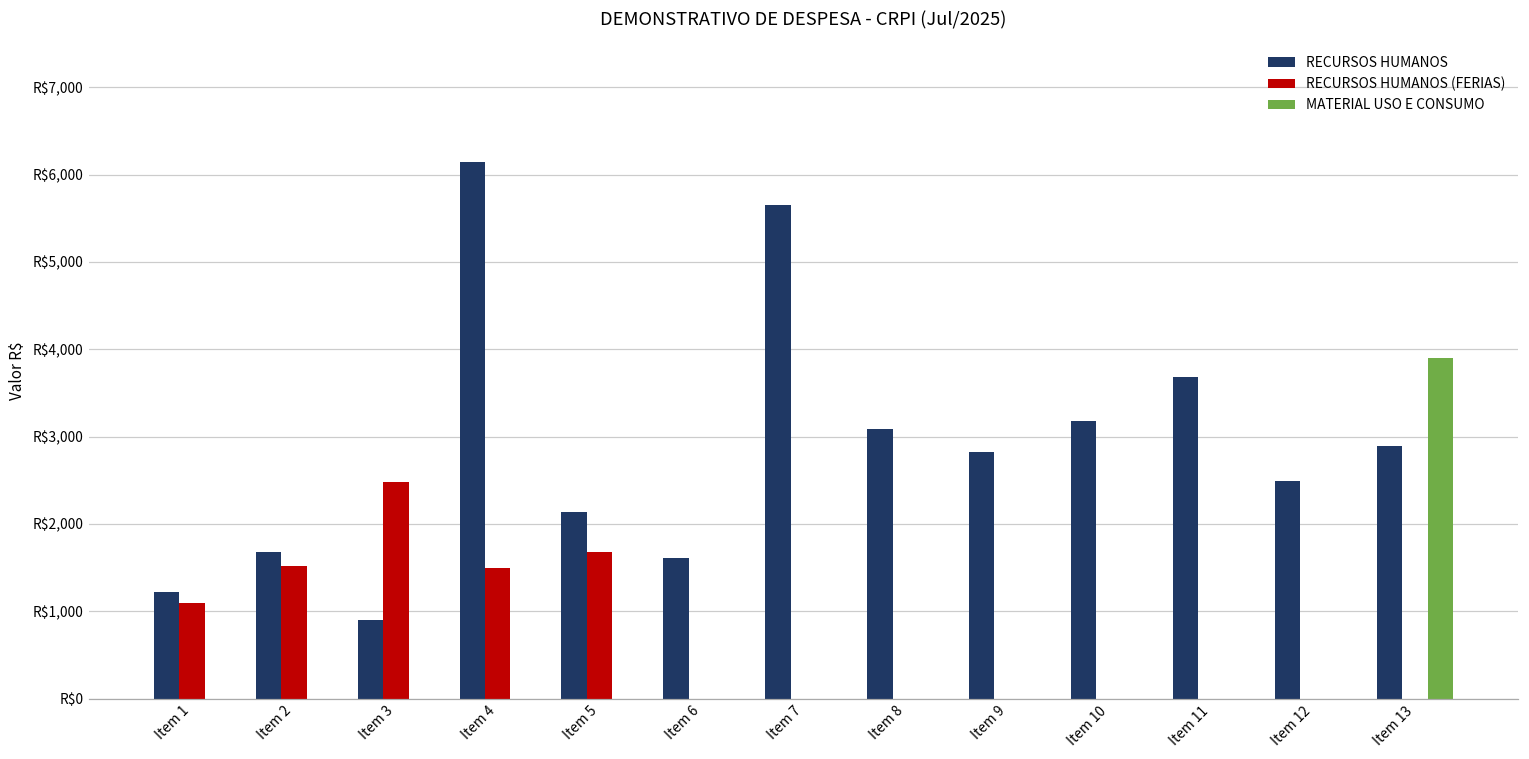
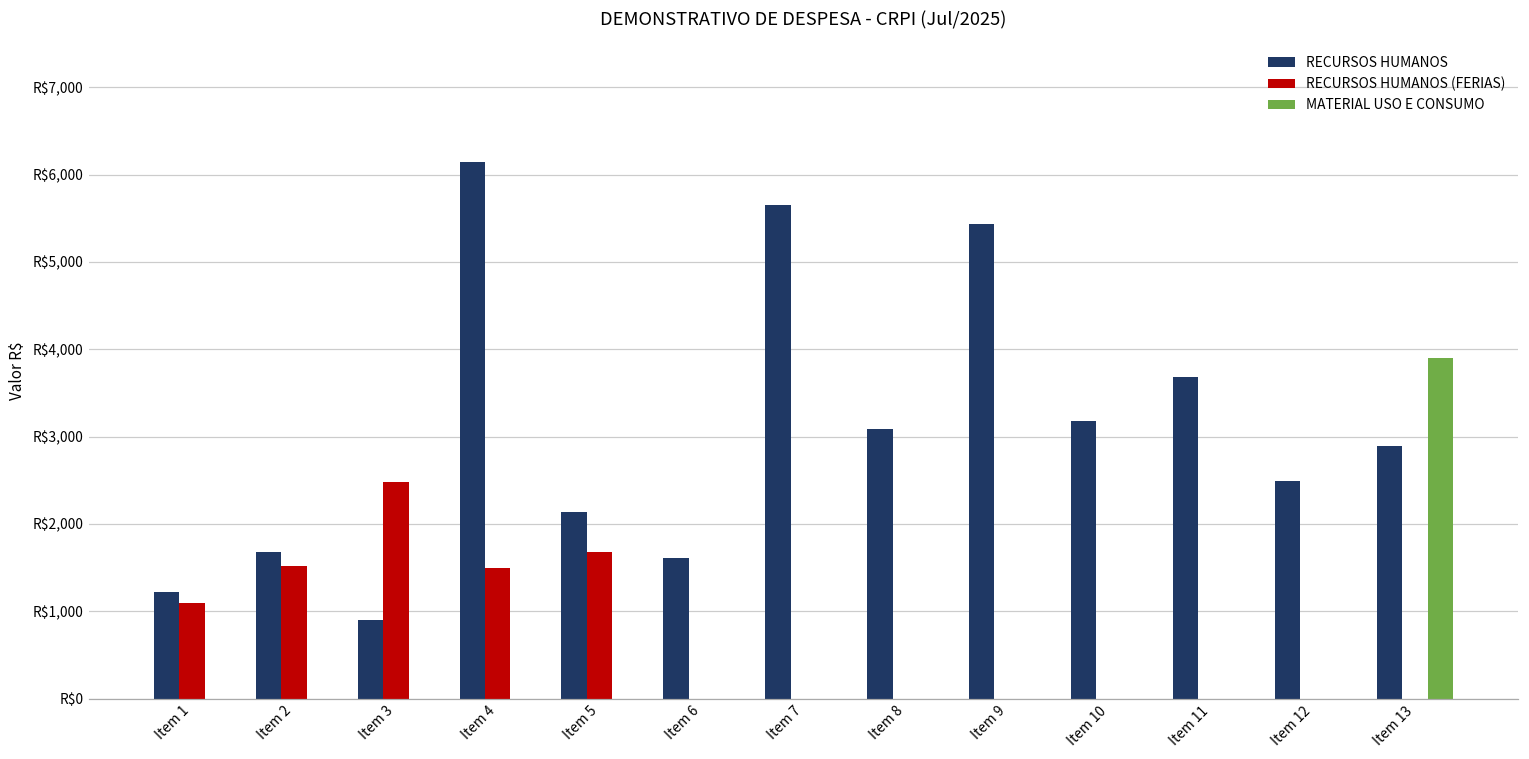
RECURSOS HUMANOS, Item 9: R$2,800 -> R$5,400
